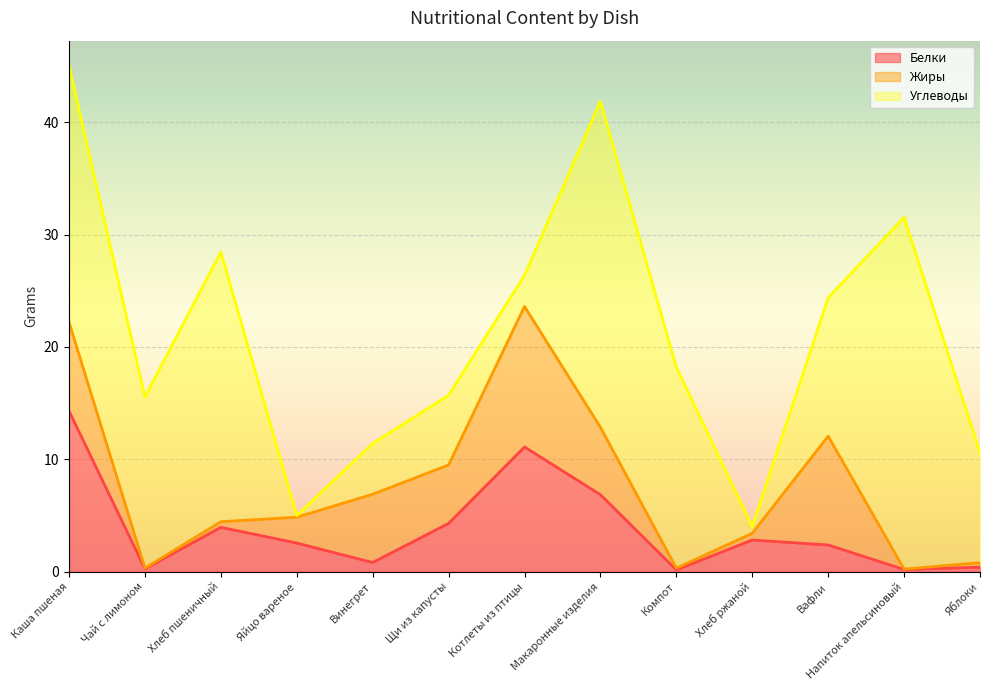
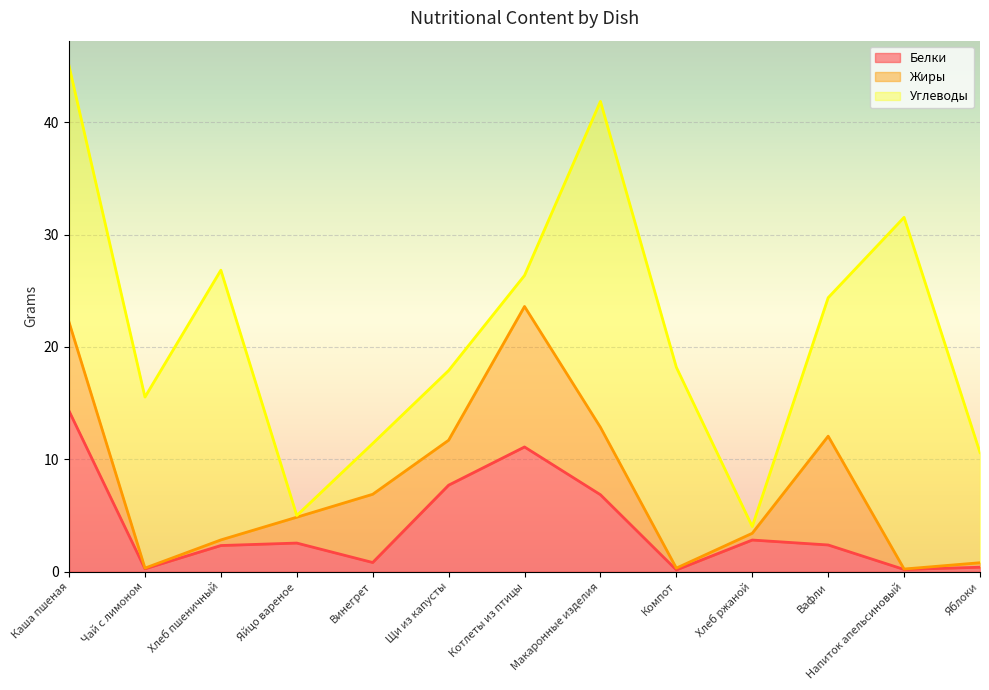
Белки, Хлеб пшеничный: 4.0 -> 2.3
Белки, Щи из капусты: 4.3 -> 7.7
Жиры, Щи из капусты: 5.2 -> 4.0
